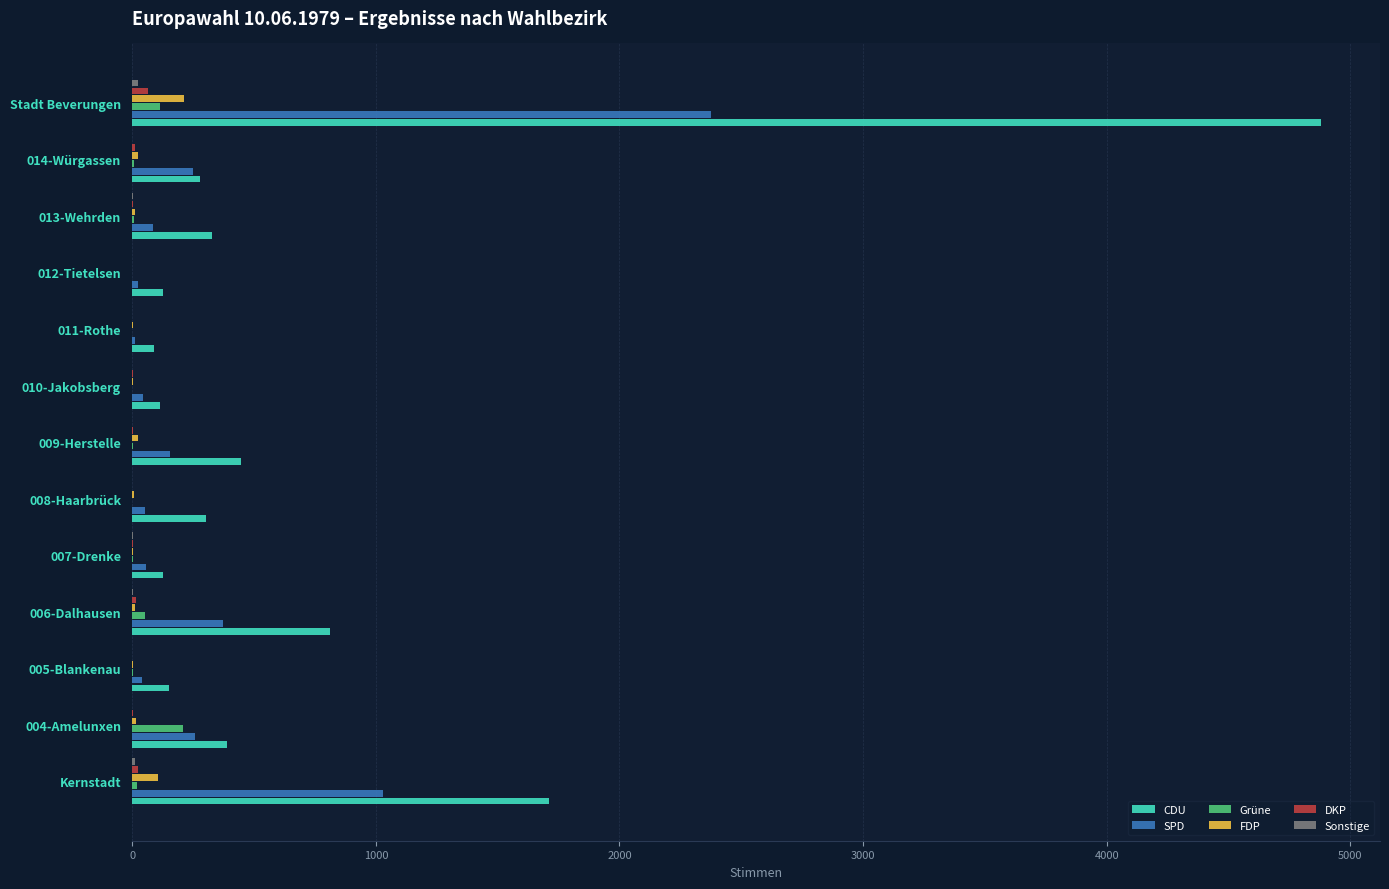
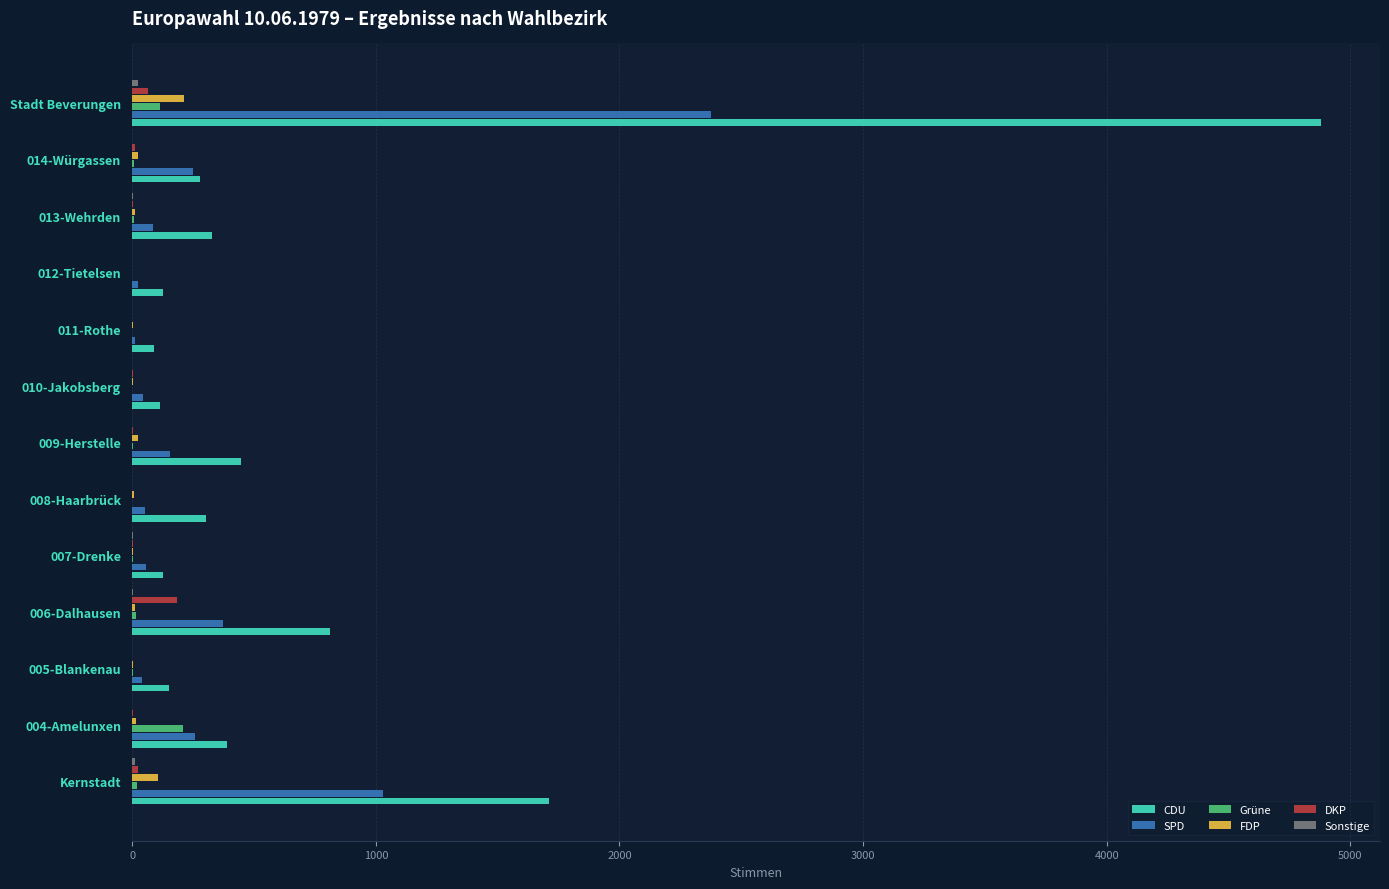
DKP, 006-Dalhausen: 20 -> 180
Grüne, 006-Dalhausen: 50 -> 20
